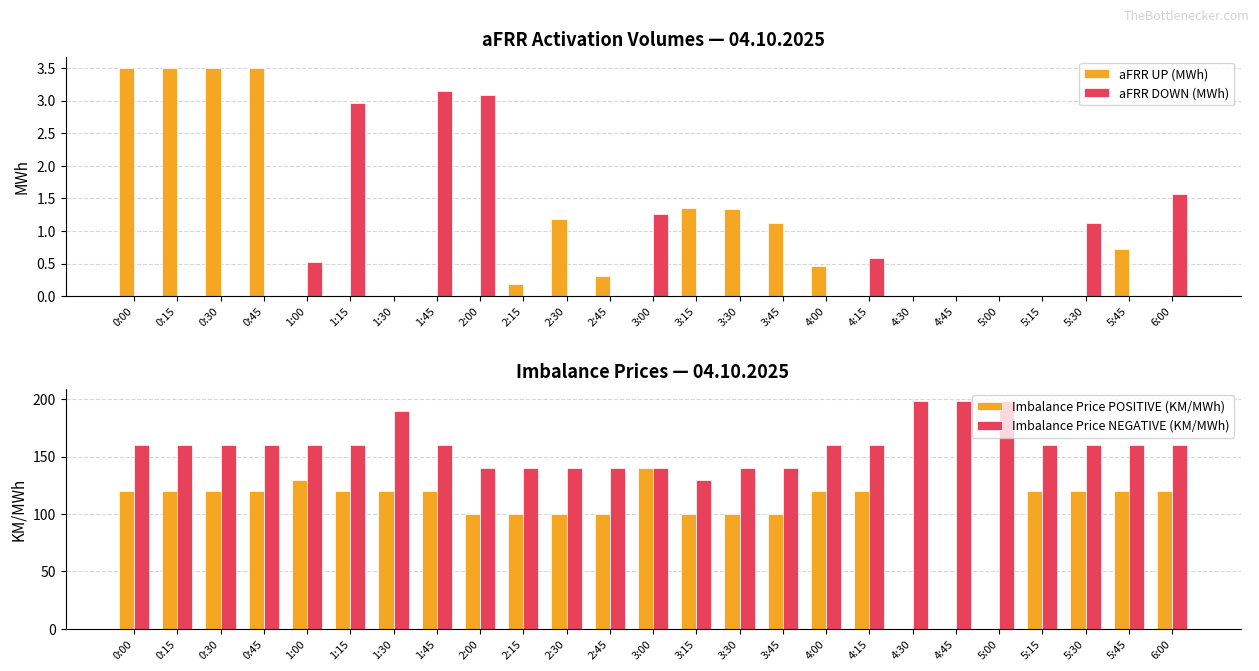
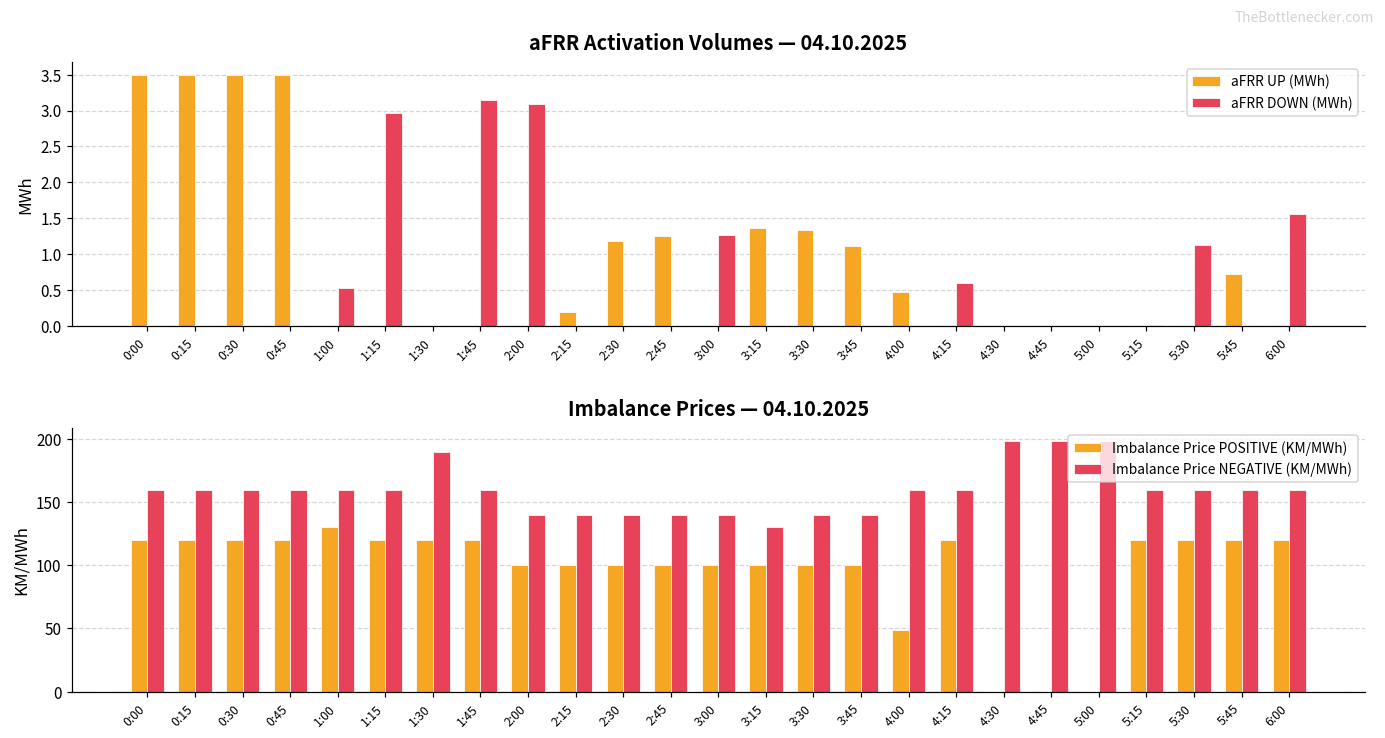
aFRR Activation Volumes — 04.10.2025, aFRR UP (MWh), 2:45: 0.3 -> 1.3
Imbalance Prices — 04.10.2025, Imbalance Price POSITIVE (KM/MWh), 3:00: 140 -> 100
Imbalance Prices — 04.10.2025, Imbalance Price POSITIVE (KM/MWh), 4:00: 120 -> 49
